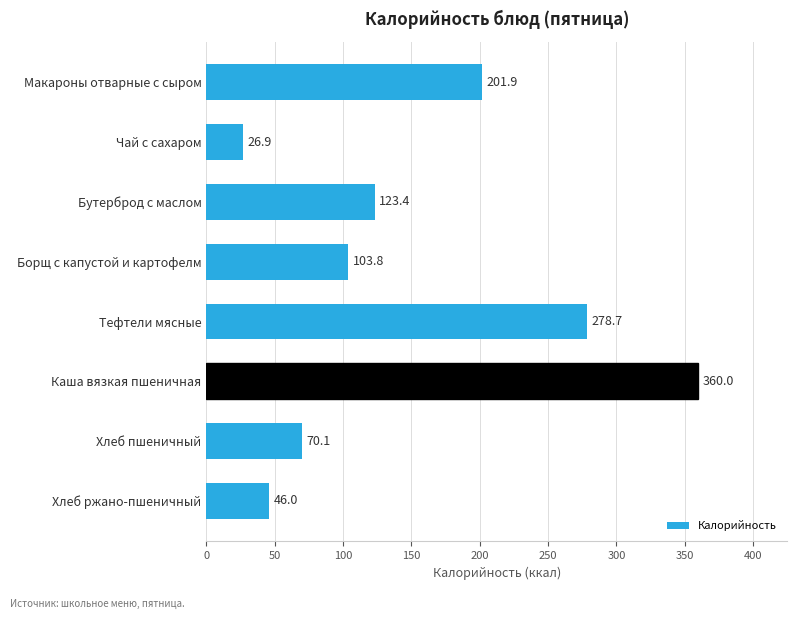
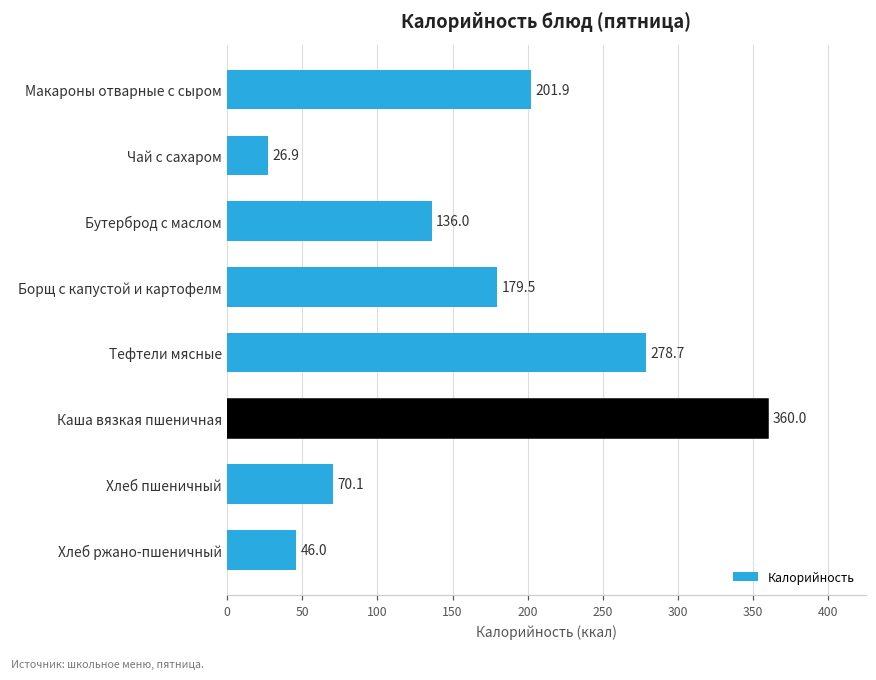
Бутерброд с маслом: 123.4 -> 136.0
Борщ с капустой и картофелм: 103.8 -> 179.5
